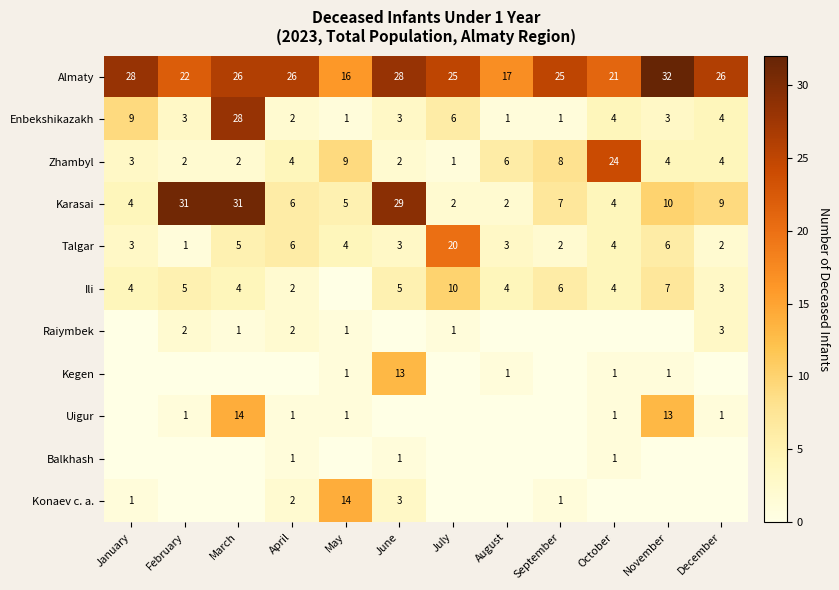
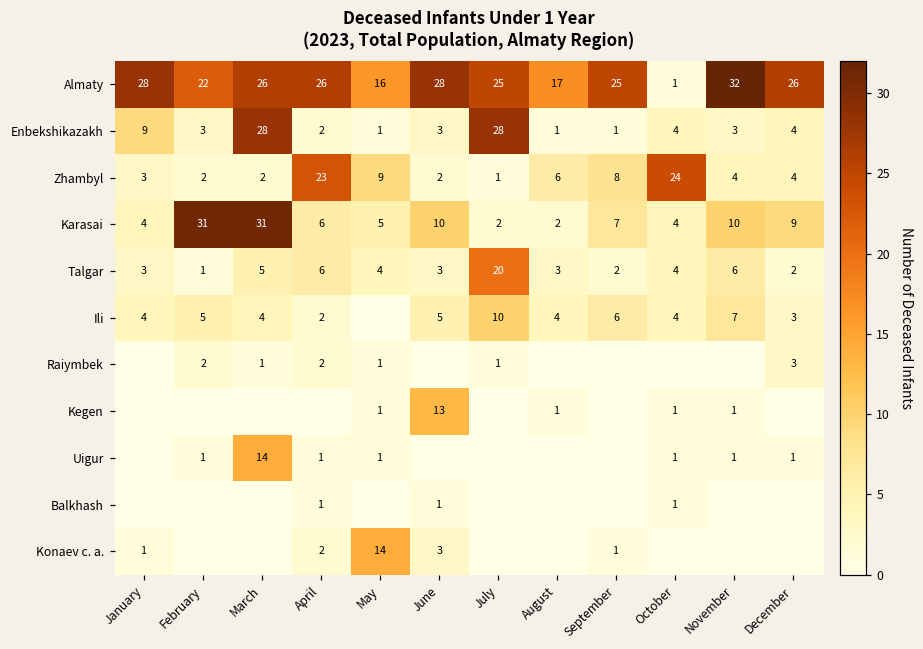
Almaty, October: 21 -> 1
Enbekshikazakh, July: 6 -> 28
Zhambyl, April: 4 -> 23
Karasai, June: 29 -> 10
Uigur, November: 13 -> 1
